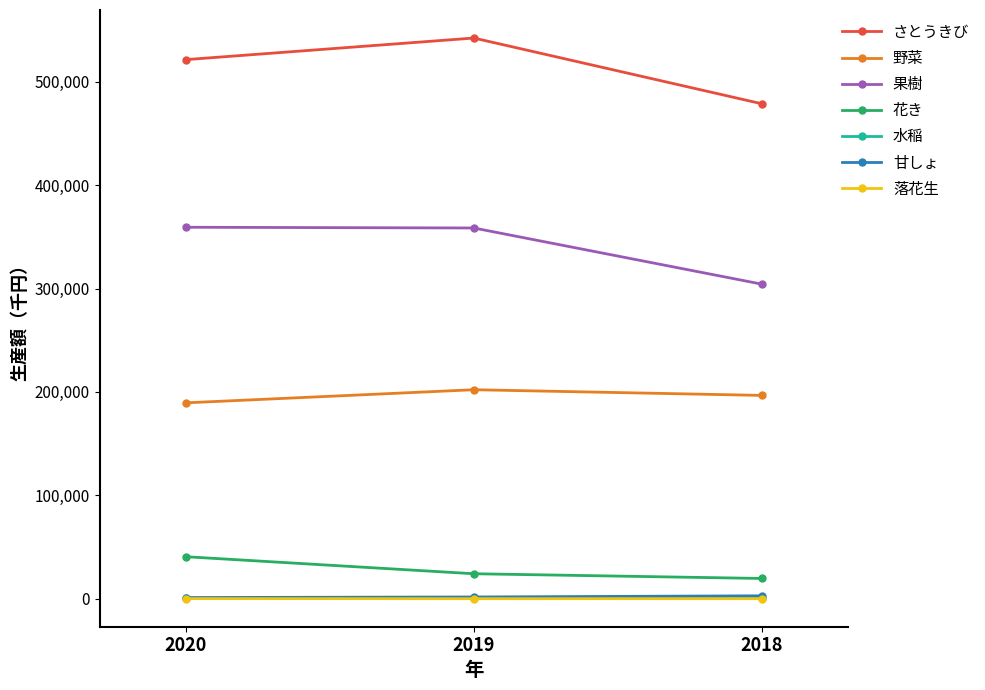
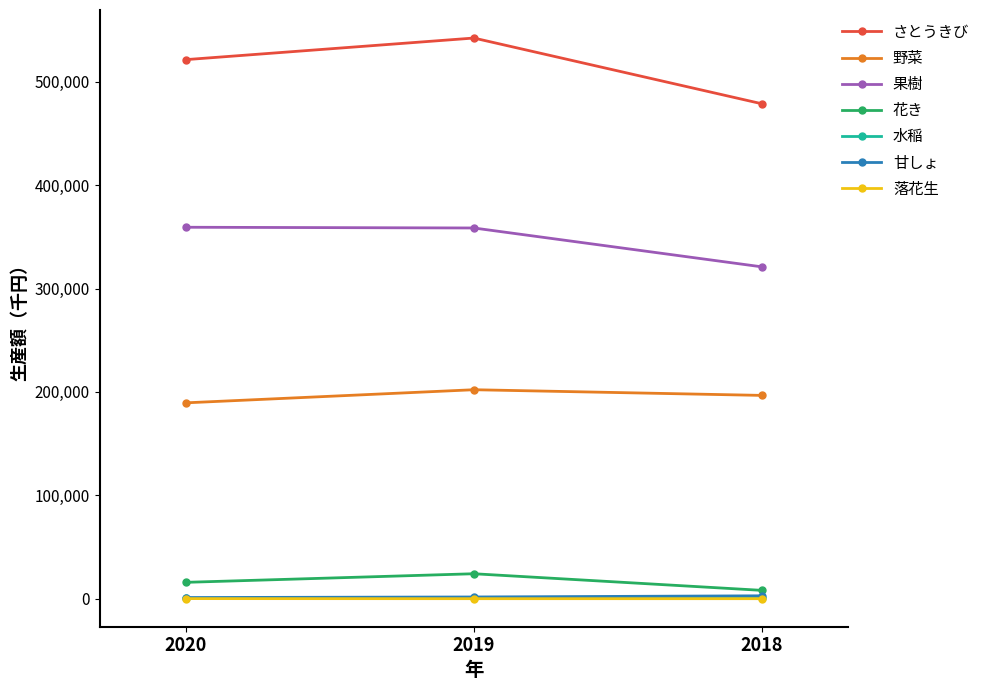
花き, 2020: 41,000 -> 16,000
果樹, 2018: 304,000 -> 321,000
花き, 2018: 20,000 -> 8,000
